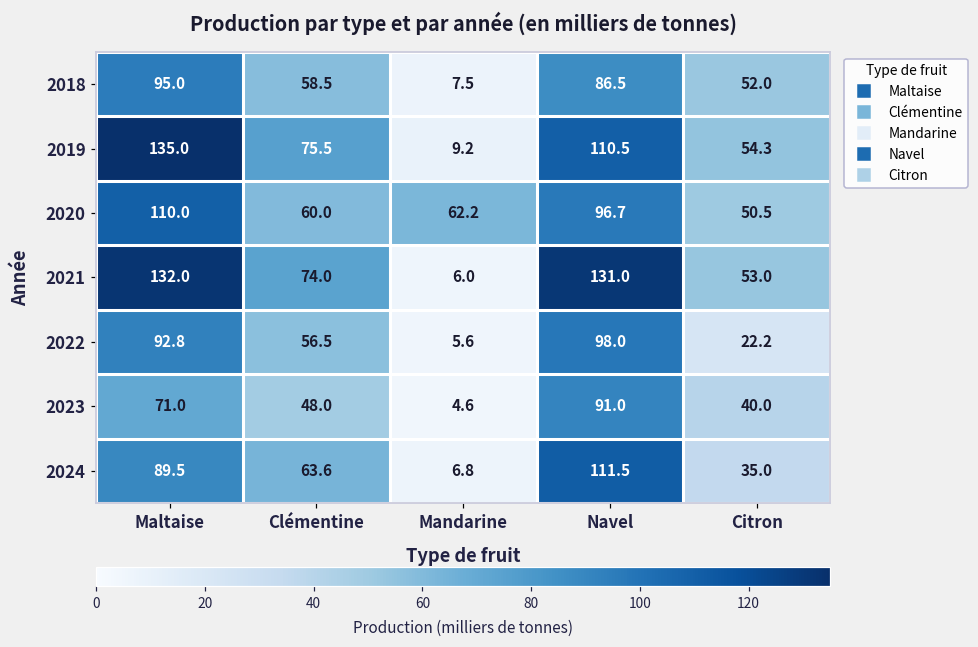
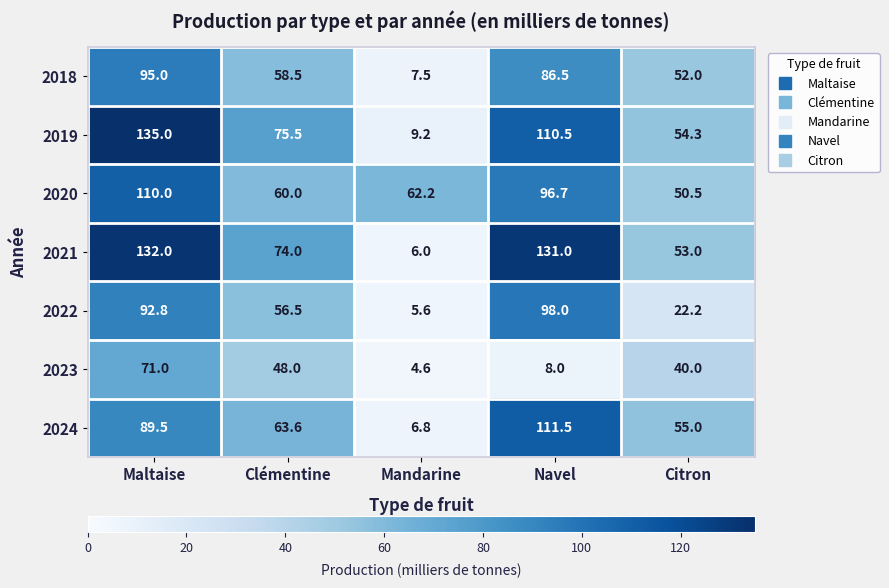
2023, Navel: 91.0 -> 8.0
2024, Citron: 35.0 -> 55.0
